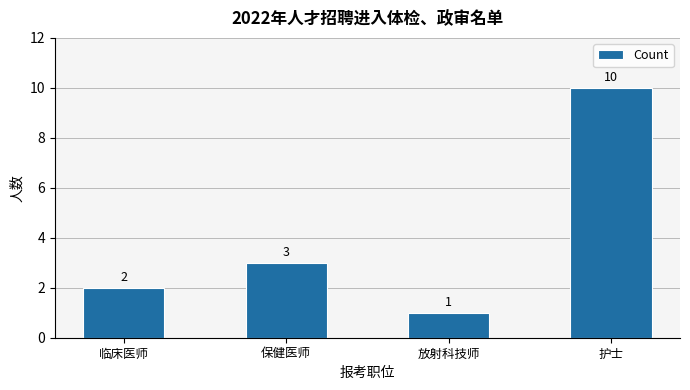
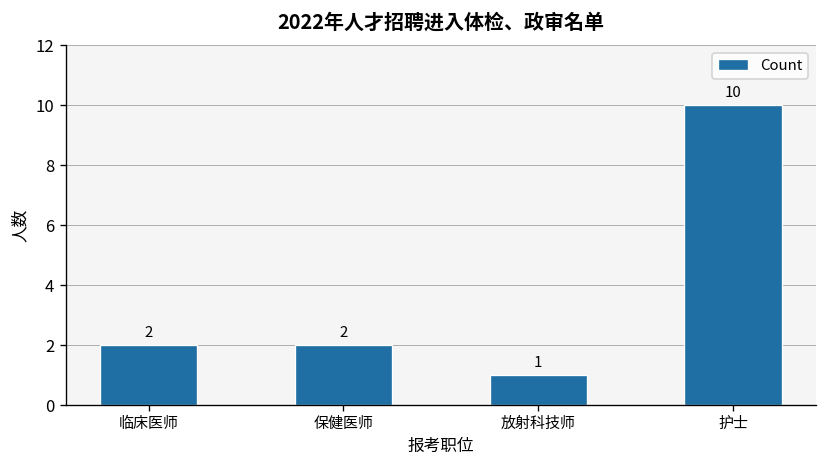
保健医师: 3 -> 2
